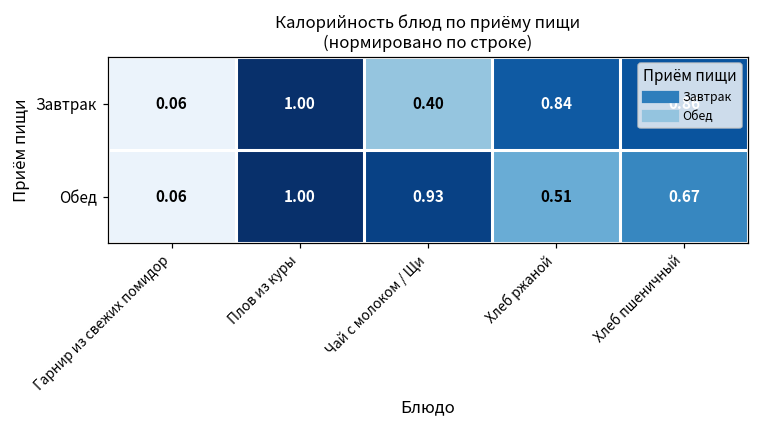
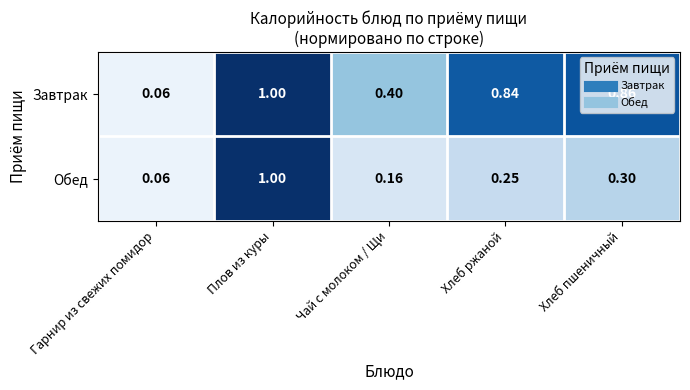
Обед, Чай с молоком / Щи: 0.93 -> 0.16
Обед, Хлеб ржаной: 0.51 -> 0.25
Обед, Хлеб пшеничный: 0.67 -> 0.30
